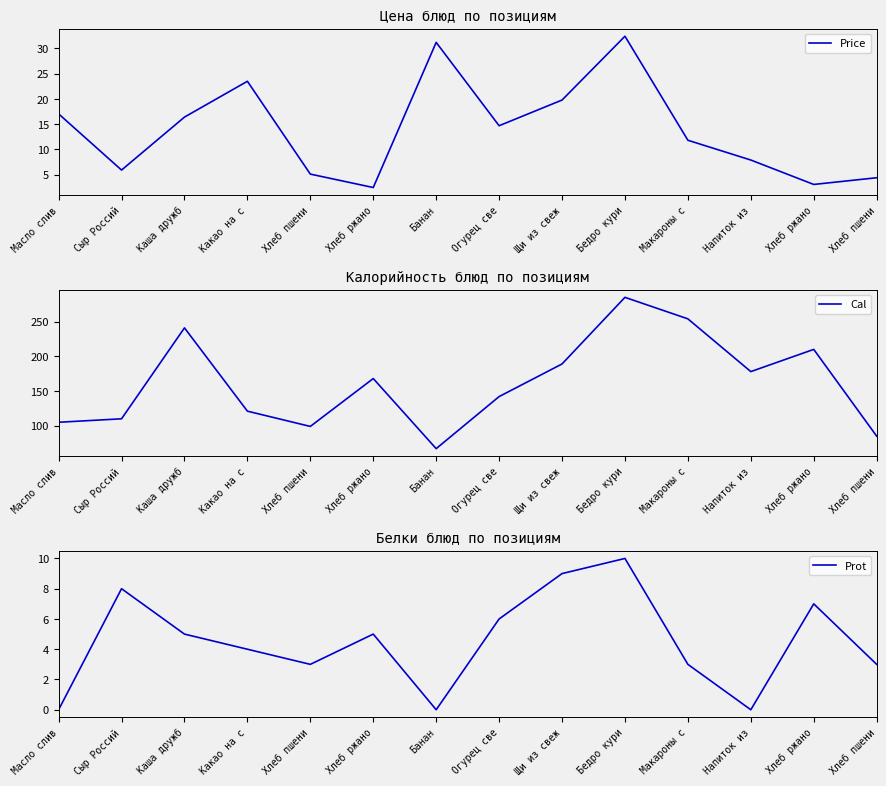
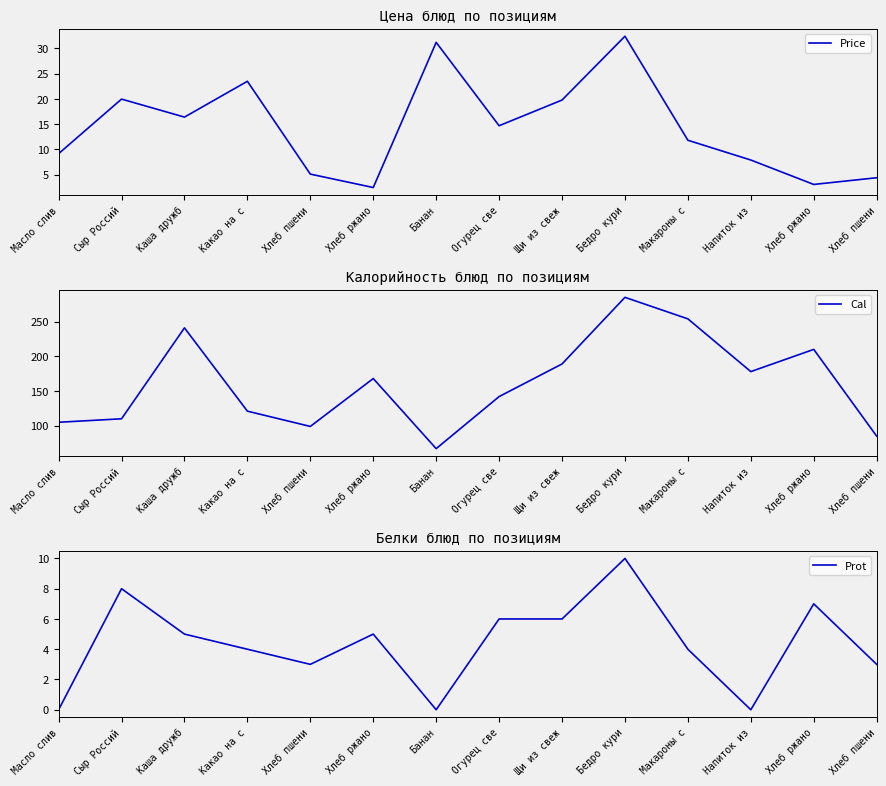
Цена блюд по позициям, Масло слив: 17 -> 9
Цена блюд по позициям, Сыр Россий: 6 -> 20
Белки блюд по позициям, Щи из свеж: 9 -> 6
Белки блюд по позициям, Макароны с: 3 -> 4
